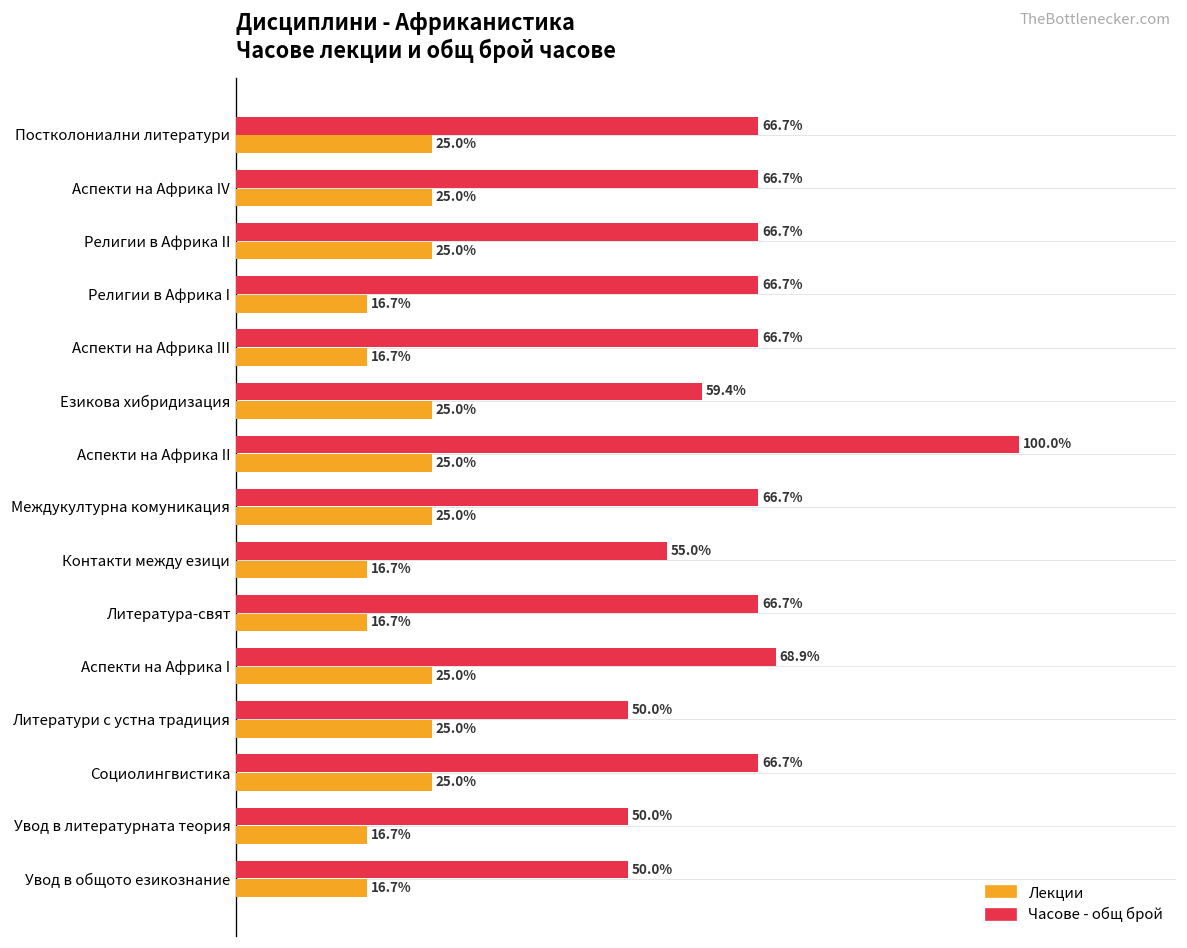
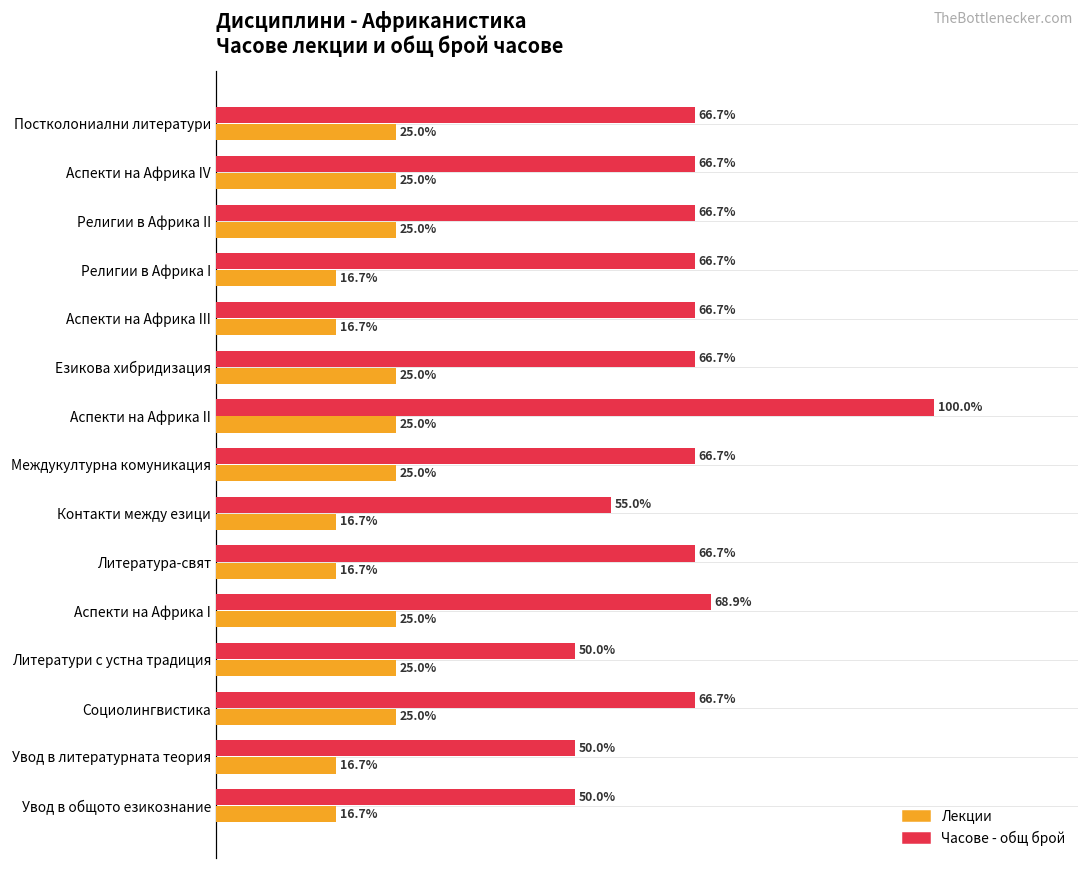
Часове - общ брой, Езикова хибридизация: 59.4% -> 66.7%
